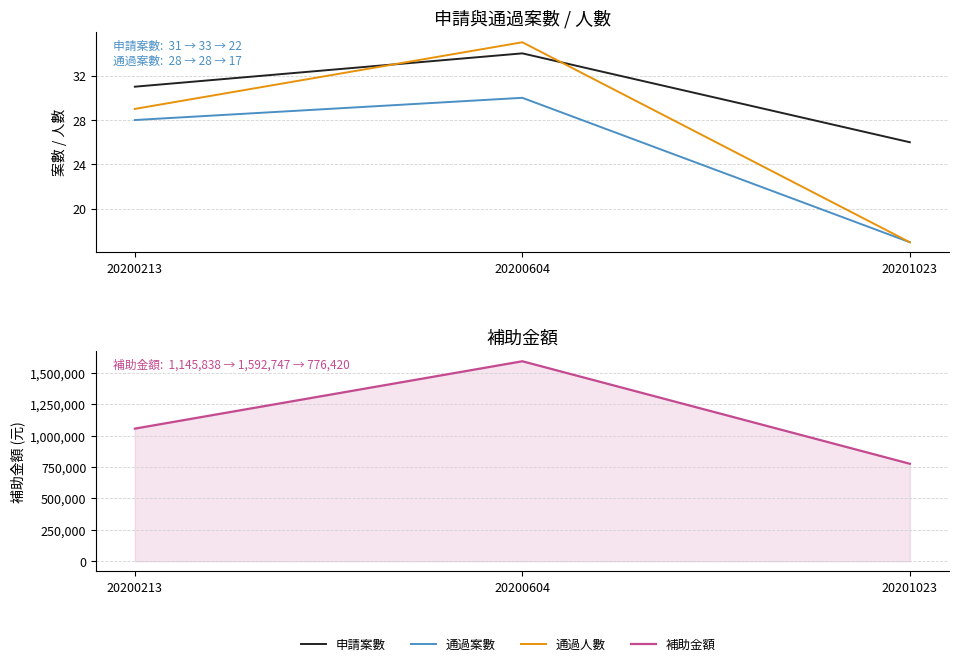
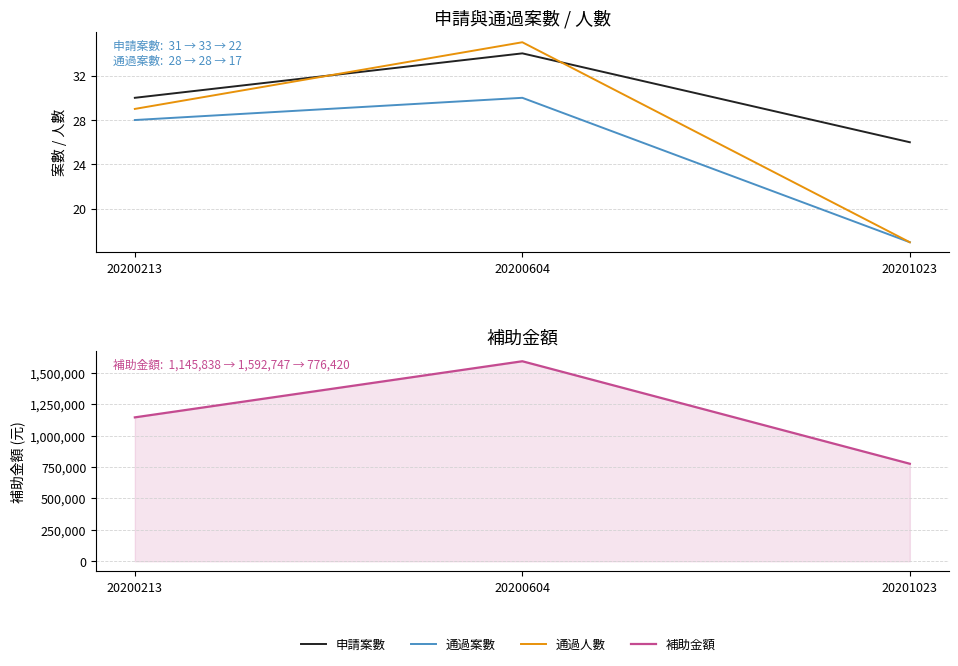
申請與通過案數 / 人數, 申請案數, 20200213: 31 -> 30
補助金額, 20200213: 1,060,000 -> 1,150,000
